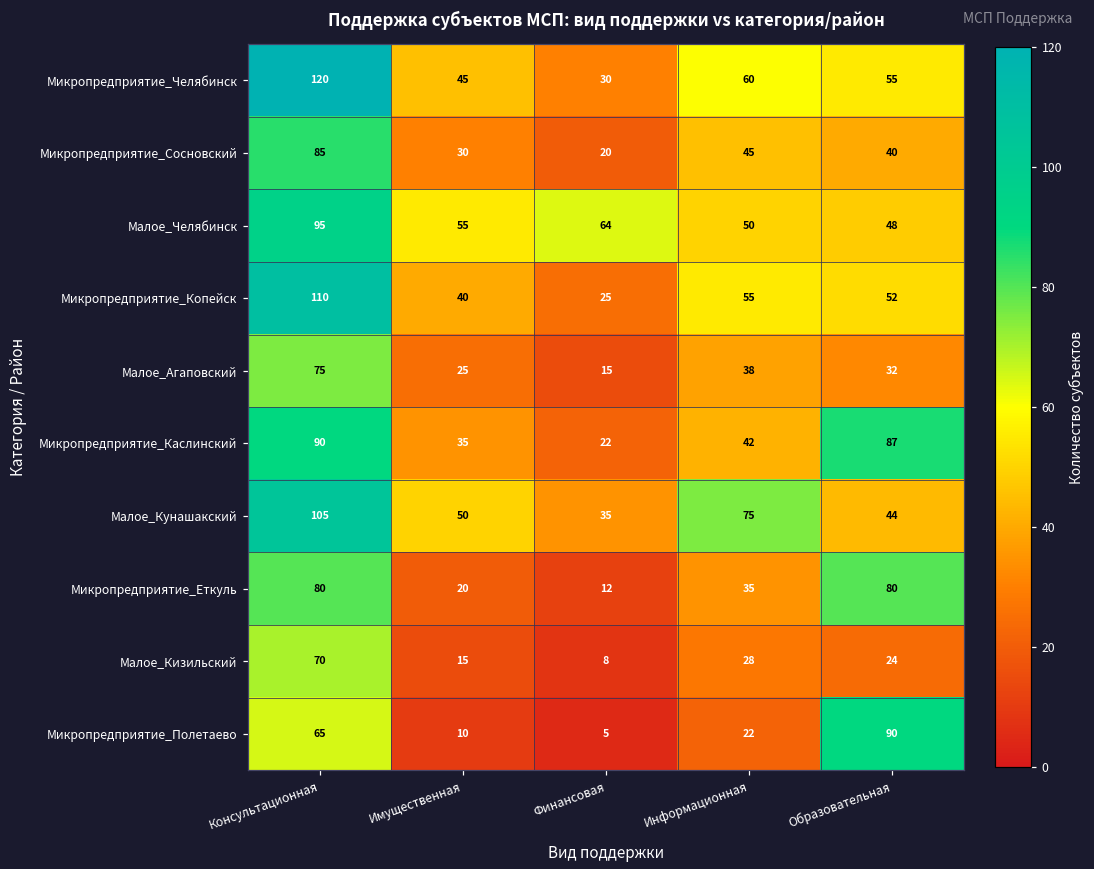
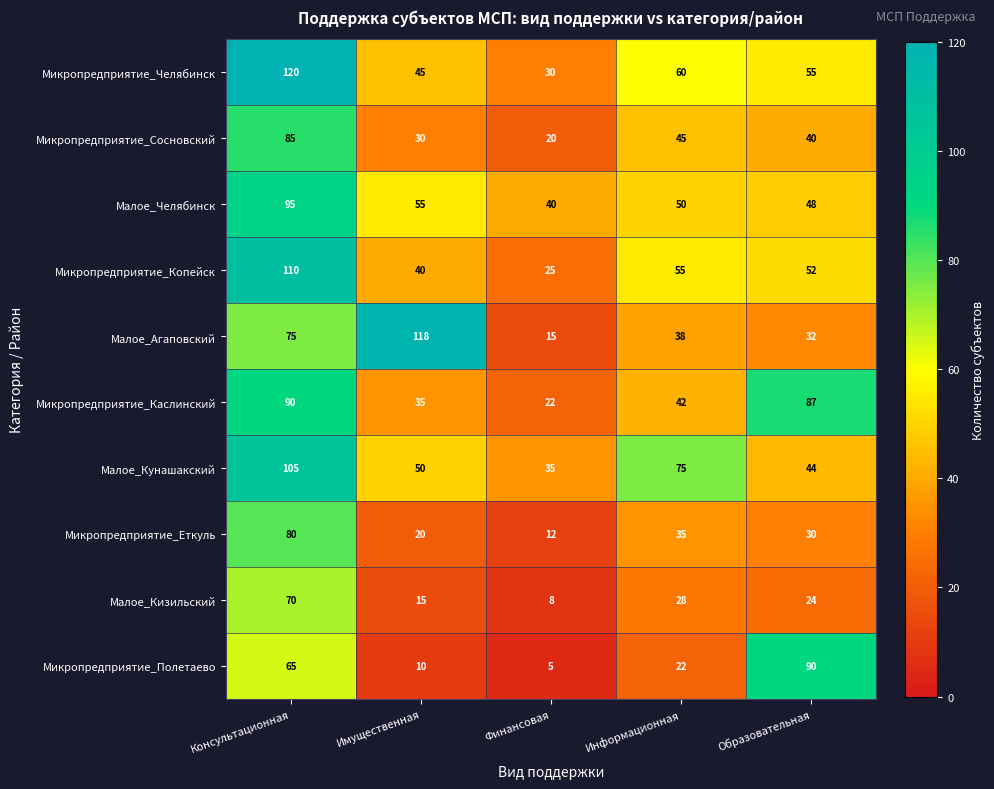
Малое_Челябинск, Финансовая: 64 -> 40
Малое_Агаповский, Имущественная: 25 -> 118
Микропредприятие_Еткуль, Образовательная: 80 -> 30
